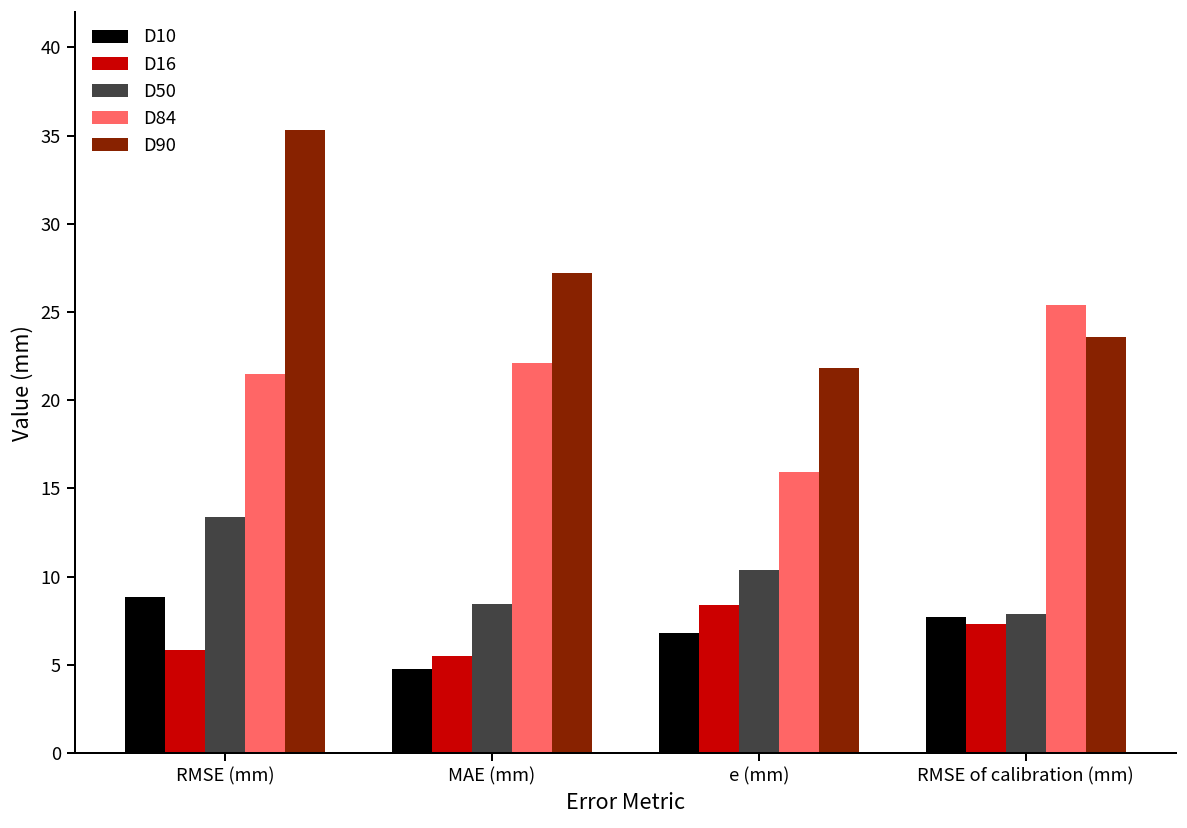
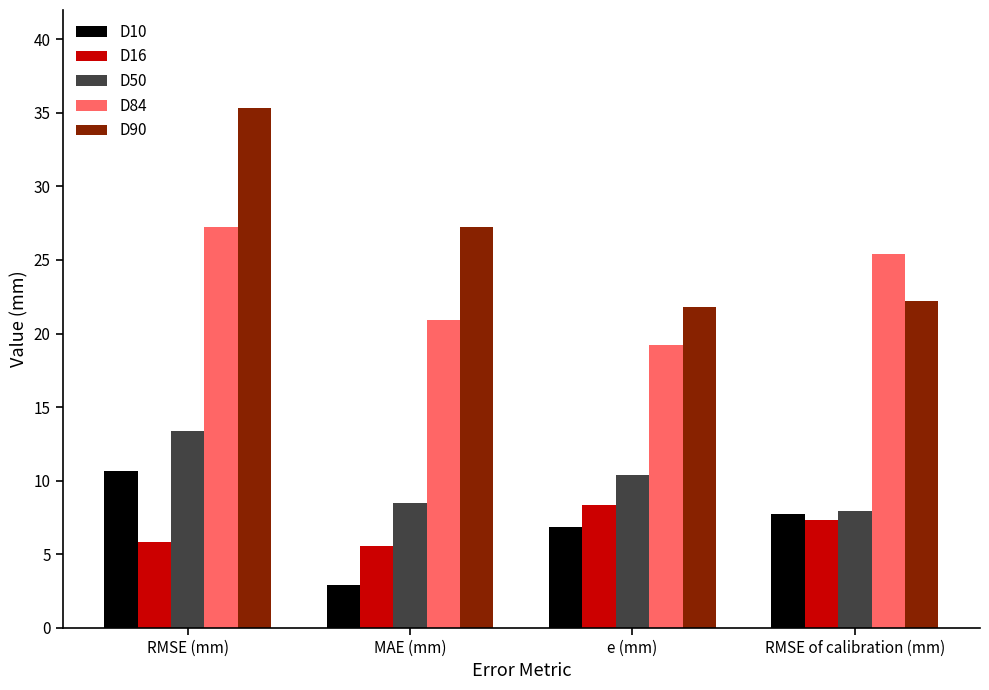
D10, RMSE (mm): 8.9 -> 10.6
D84, RMSE (mm): 21.5 -> 27.2
D10, MAE (mm): 4.8 -> 2.9
D84, MAE (mm): 22.1 -> 20.9
D84, e (mm): 15.9 -> 19.2
D90, RMSE of calibration (mm): 23.6 -> 22.2
